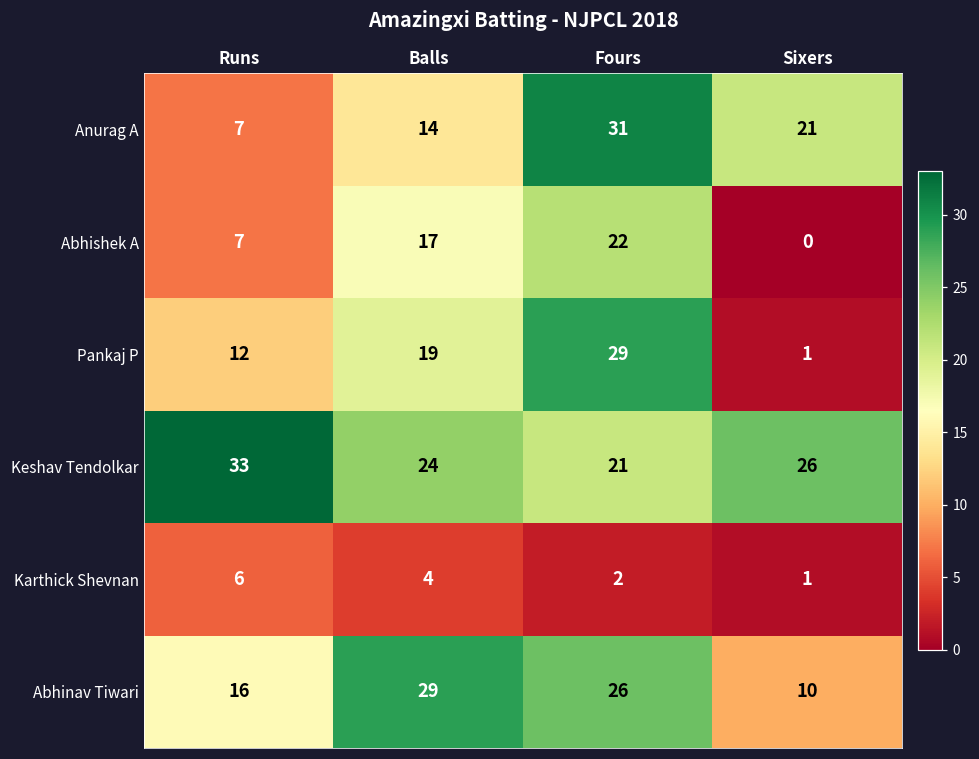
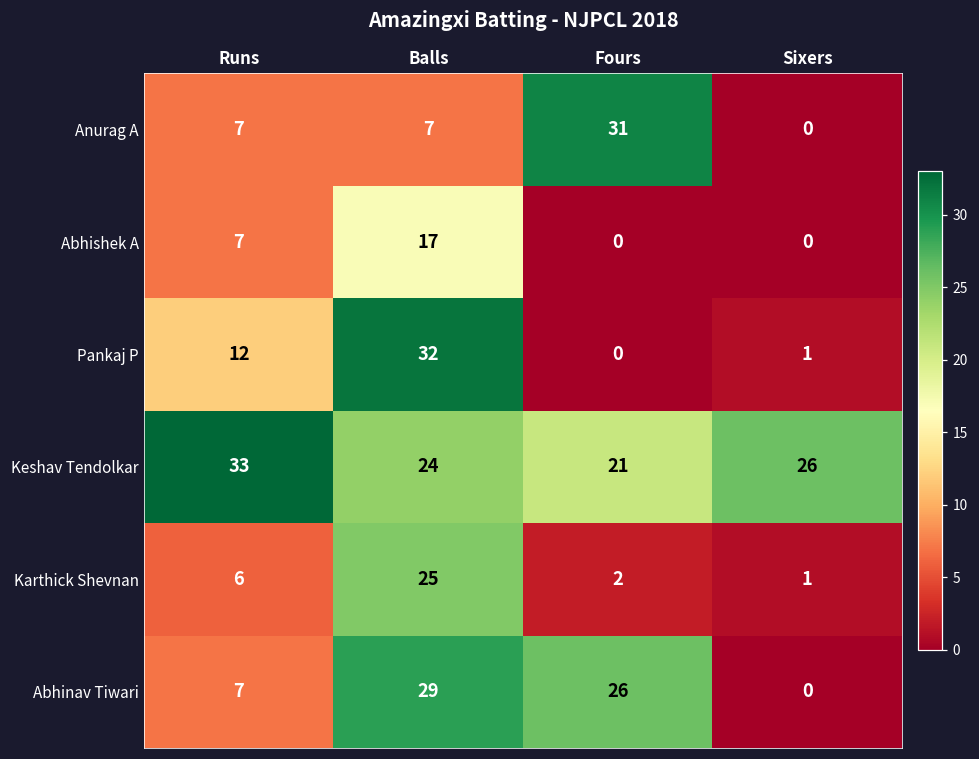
Anurag A, Balls: 14 -> 7
Anurag A, Sixers: 21 -> 0
Abhishek A, Fours: 22 -> 0
Pankaj P, Balls: 19 -> 32
Pankaj P, Fours: 29 -> 0
Karthick Shevnan, Balls: 4 -> 25
Abhinav Tiwari, Runs: 16 -> 7
Abhinav Tiwari, Sixers: 10 -> 0
